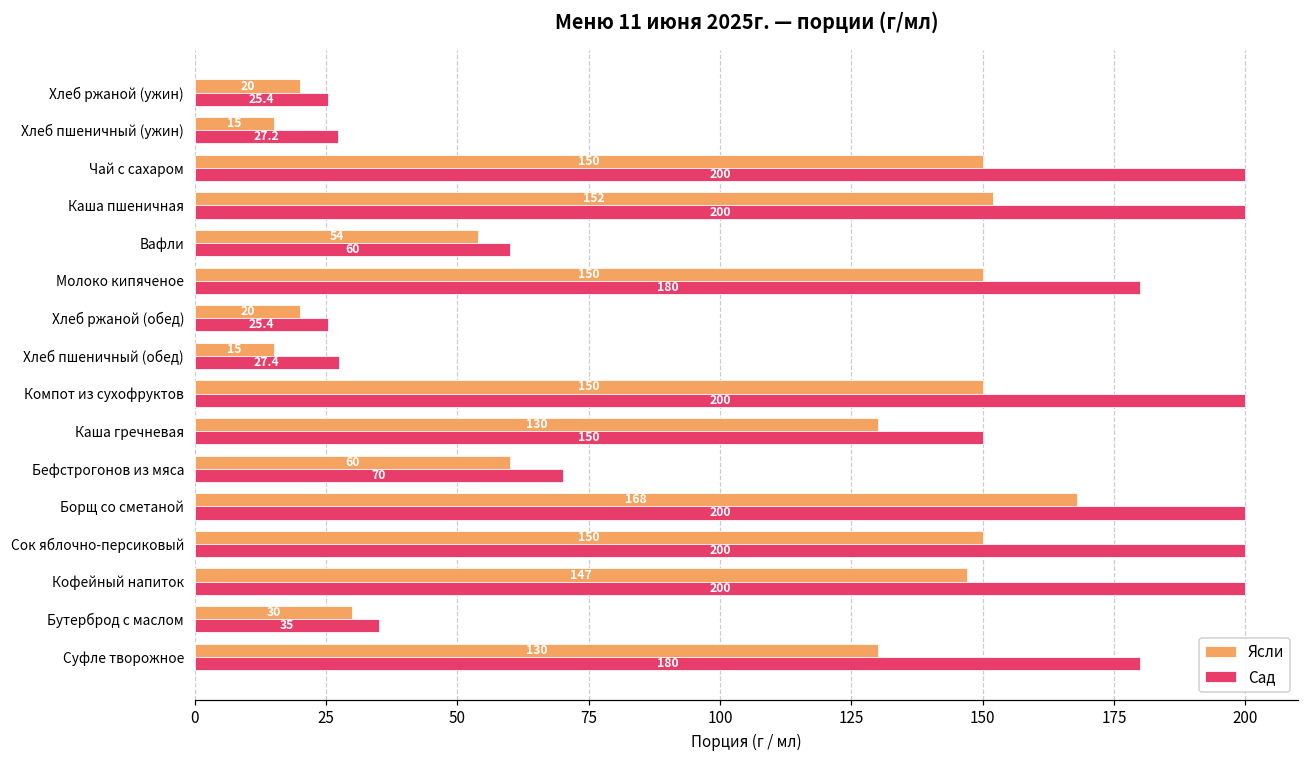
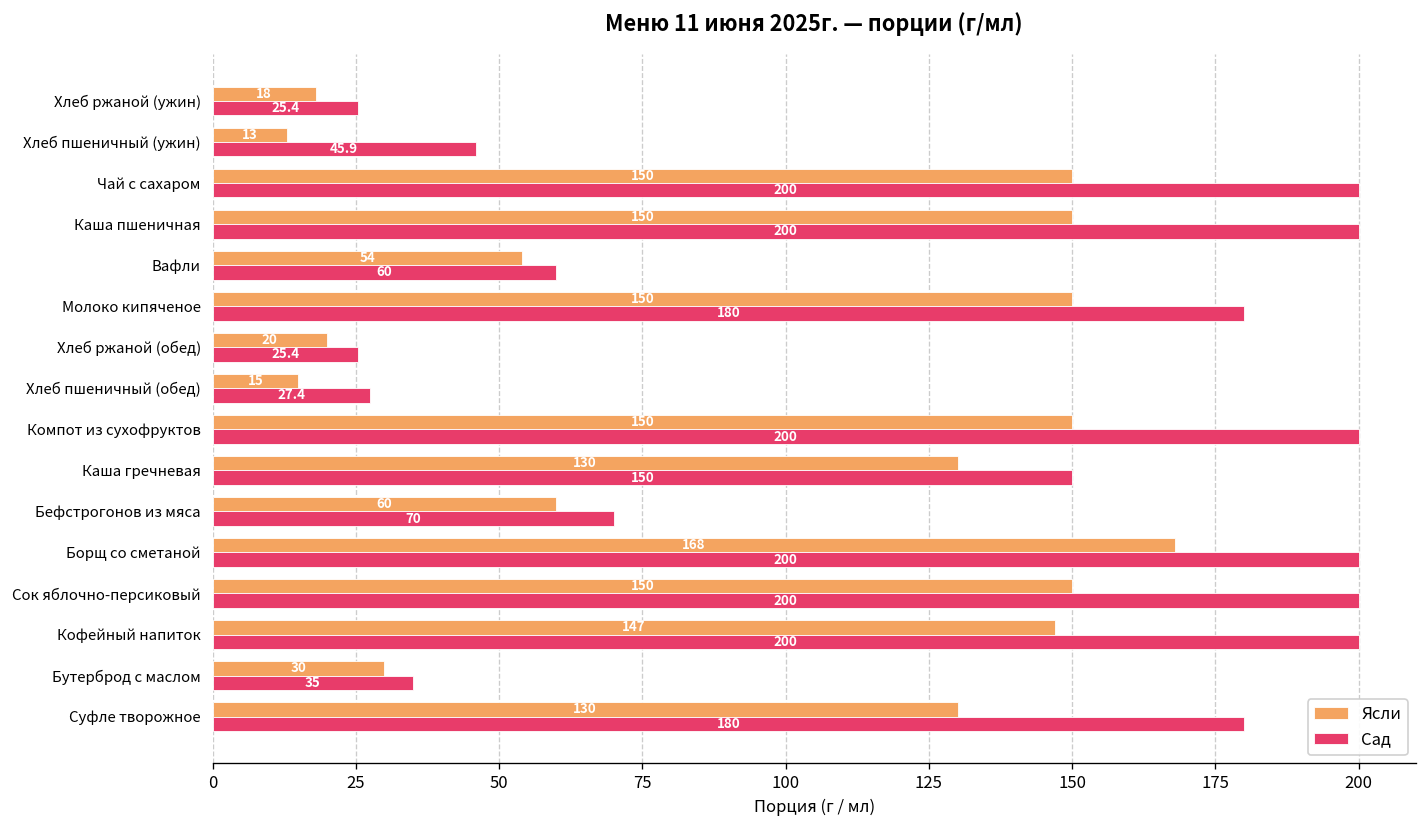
Ясли, Хлеб ржаной (ужин): 20 -> 18
Ясли, Хлеб пшеничный (ужин): 15 -> 13
Сад, Хлеб пшеничный (ужин): 27.2 -> 45.9
Ясли, Каша пшеничная: 152 -> 150
